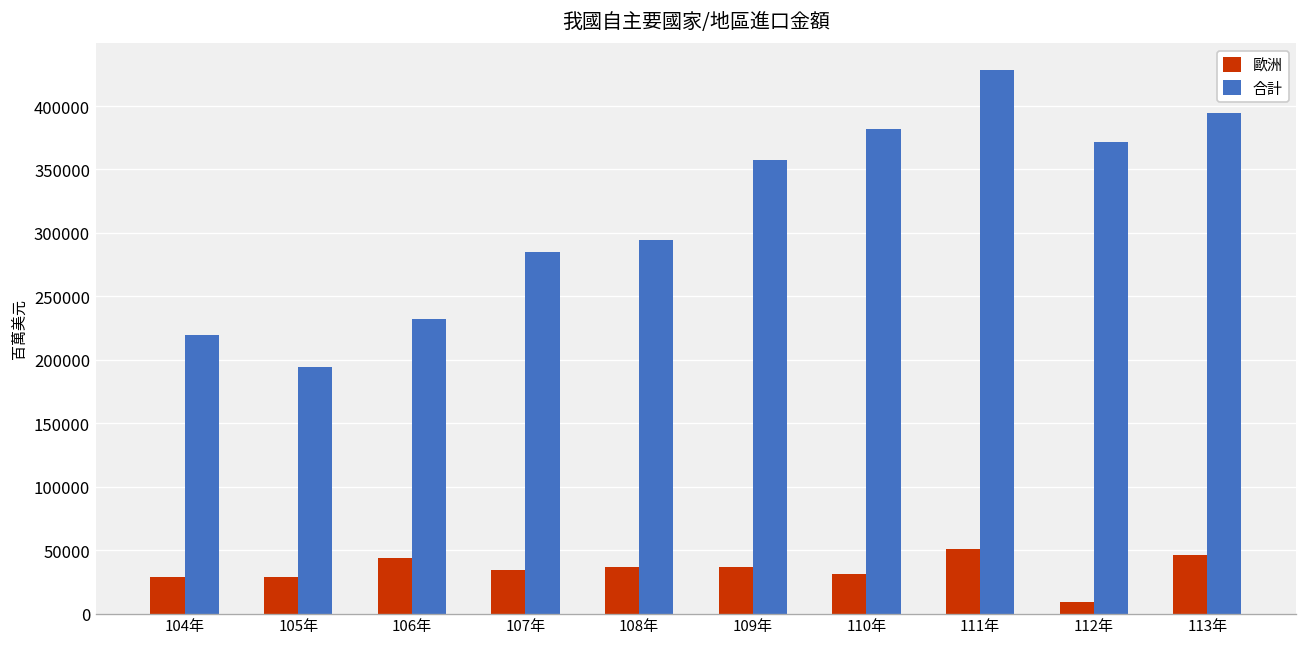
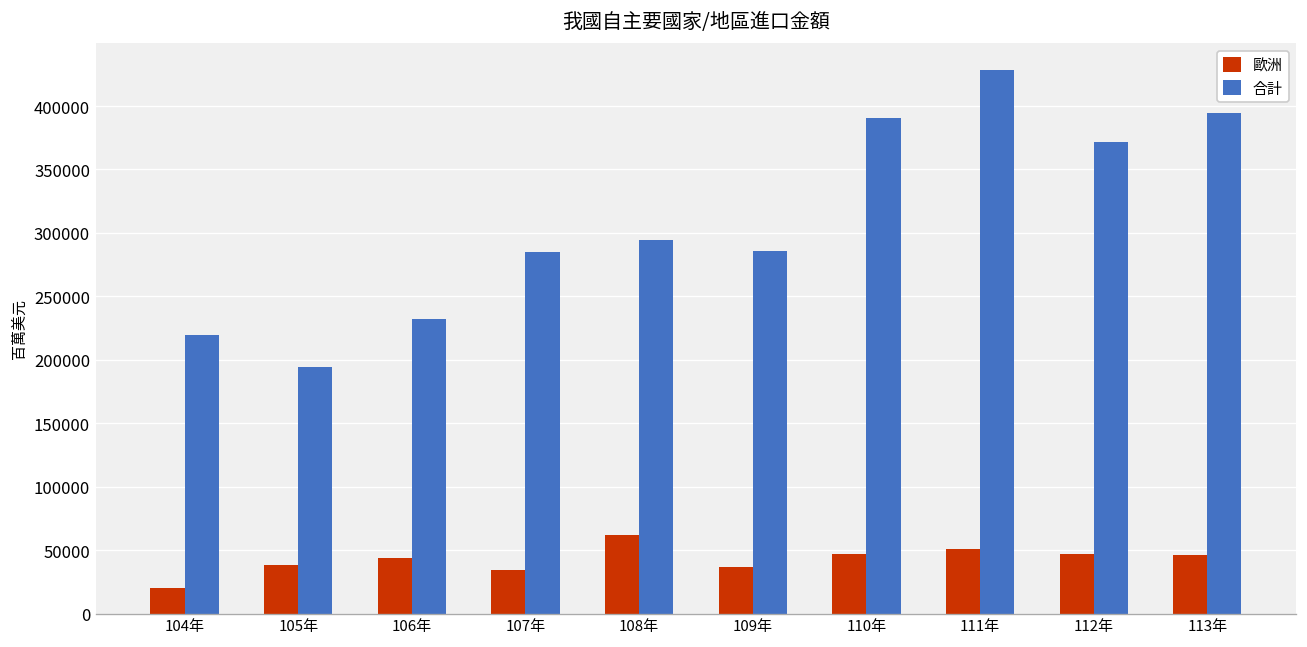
歐洲, 104年: 28000 -> 20000
歐洲, 105年: 29000 -> 38000
歐洲, 108年: 37000 -> 62000
合計, 109年: 358000 -> 286000
歐洲, 110年: 31000 -> 47000
合計, 110年: 382000 -> 391000
歐洲, 112年: 9000 -> 47000
